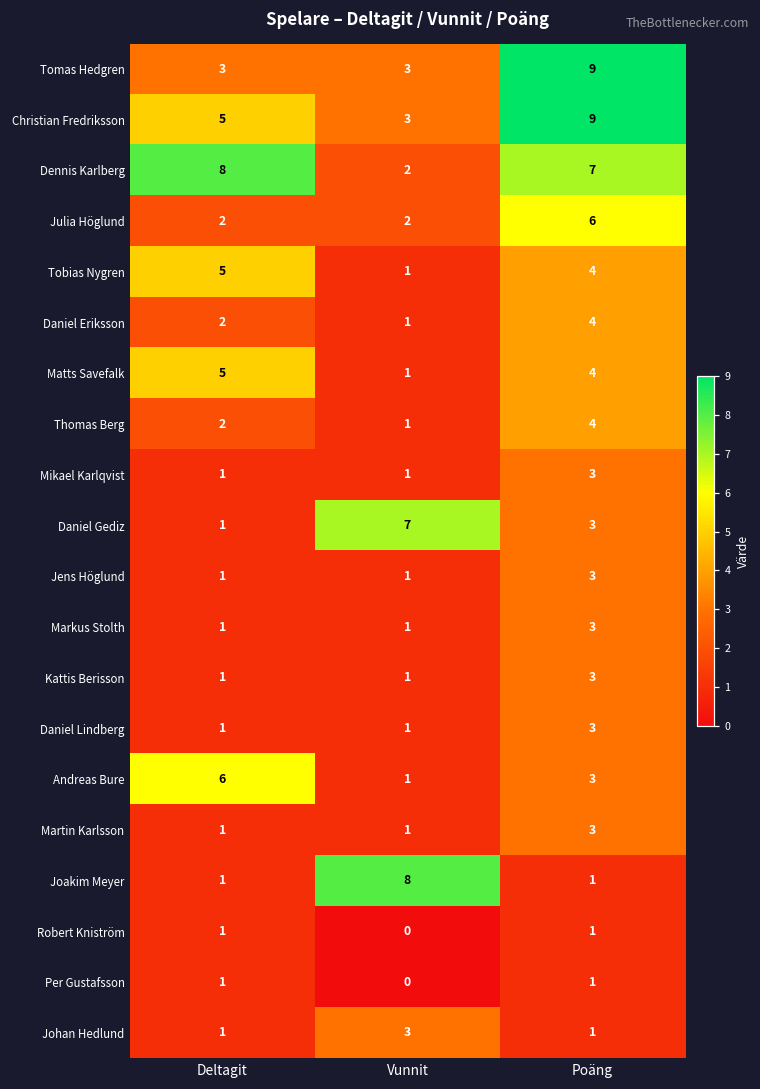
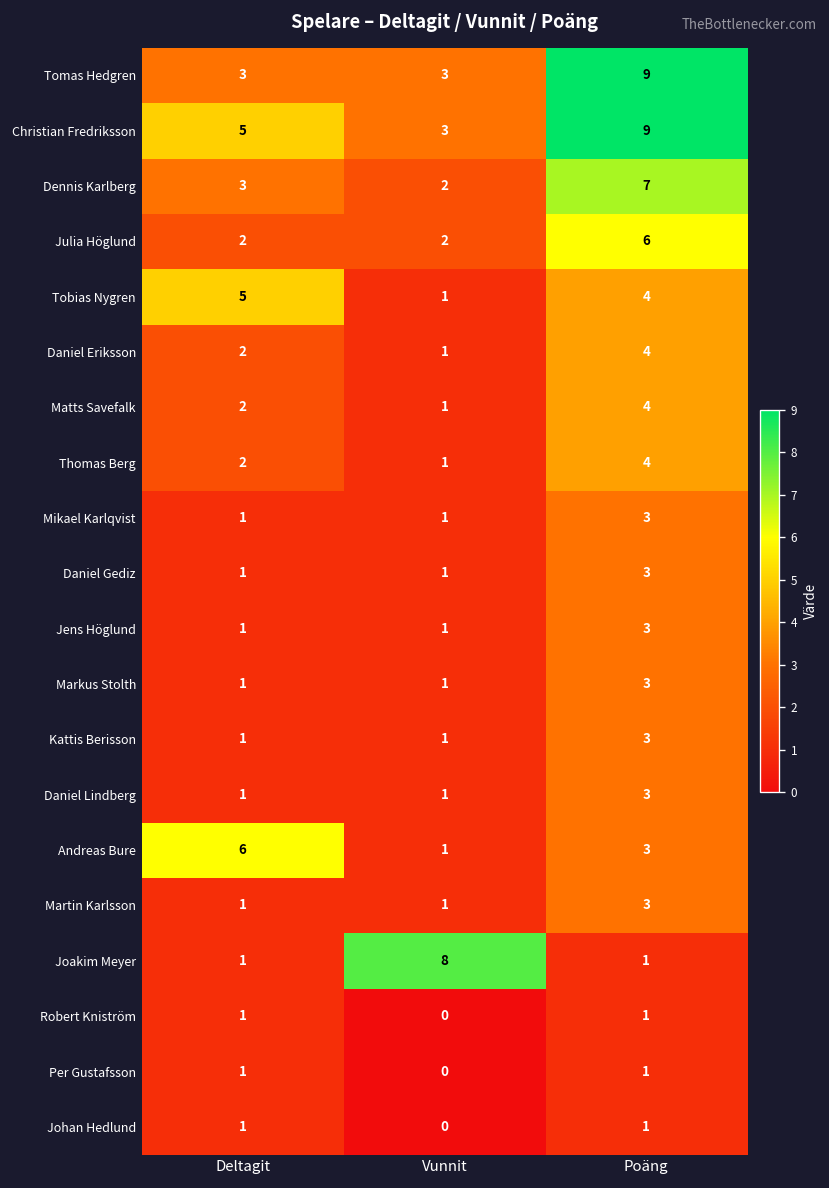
Dennis Karlberg, Deltagit: 8 -> 3
Matts Savefalk, Deltagit: 5 -> 2
Daniel Gediz, Vunnit: 7 -> 1
Johan Hedlund, Vunnit: 3 -> 0
